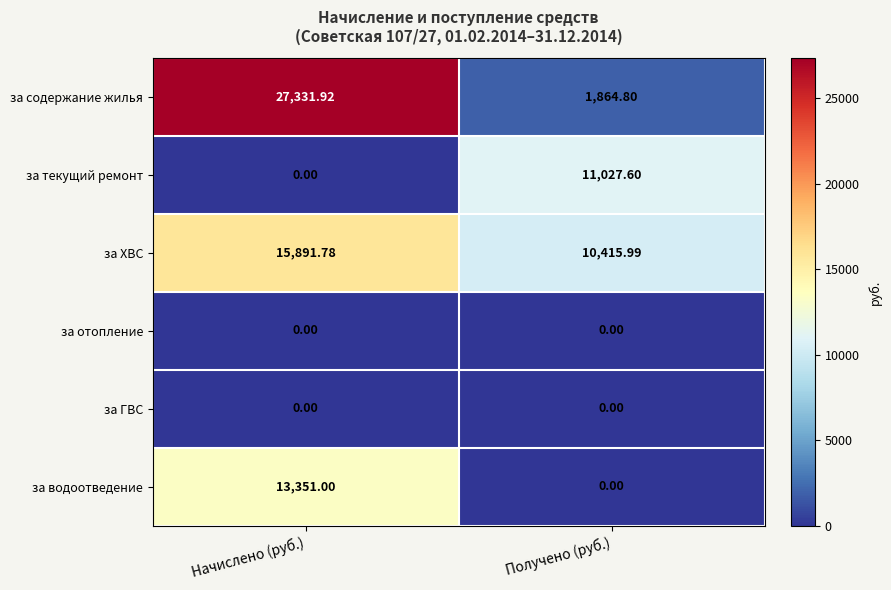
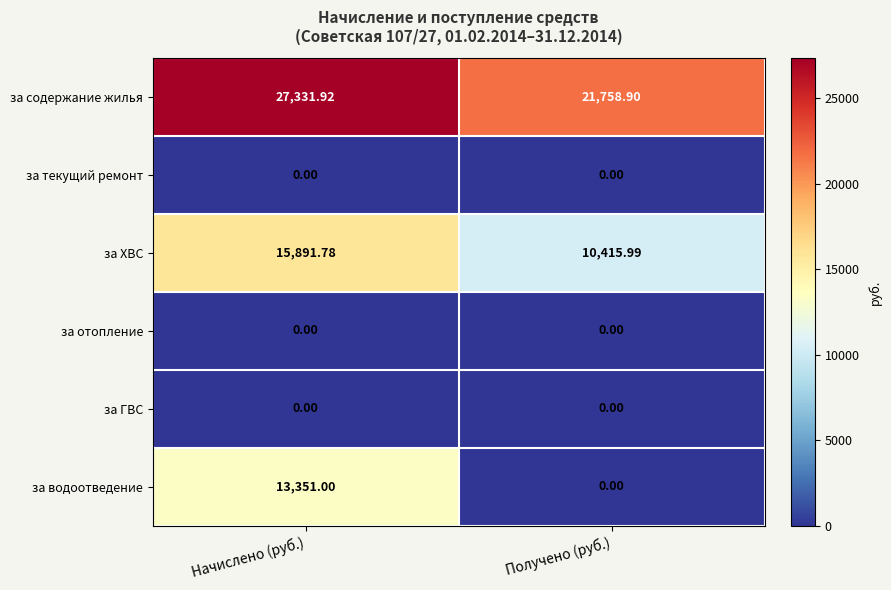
за содержание жилья, Получено (руб.): 1,864.80 -> 21,758.90
за текущий ремонт, Получено (руб.): 11,027.60 -> 0.00
